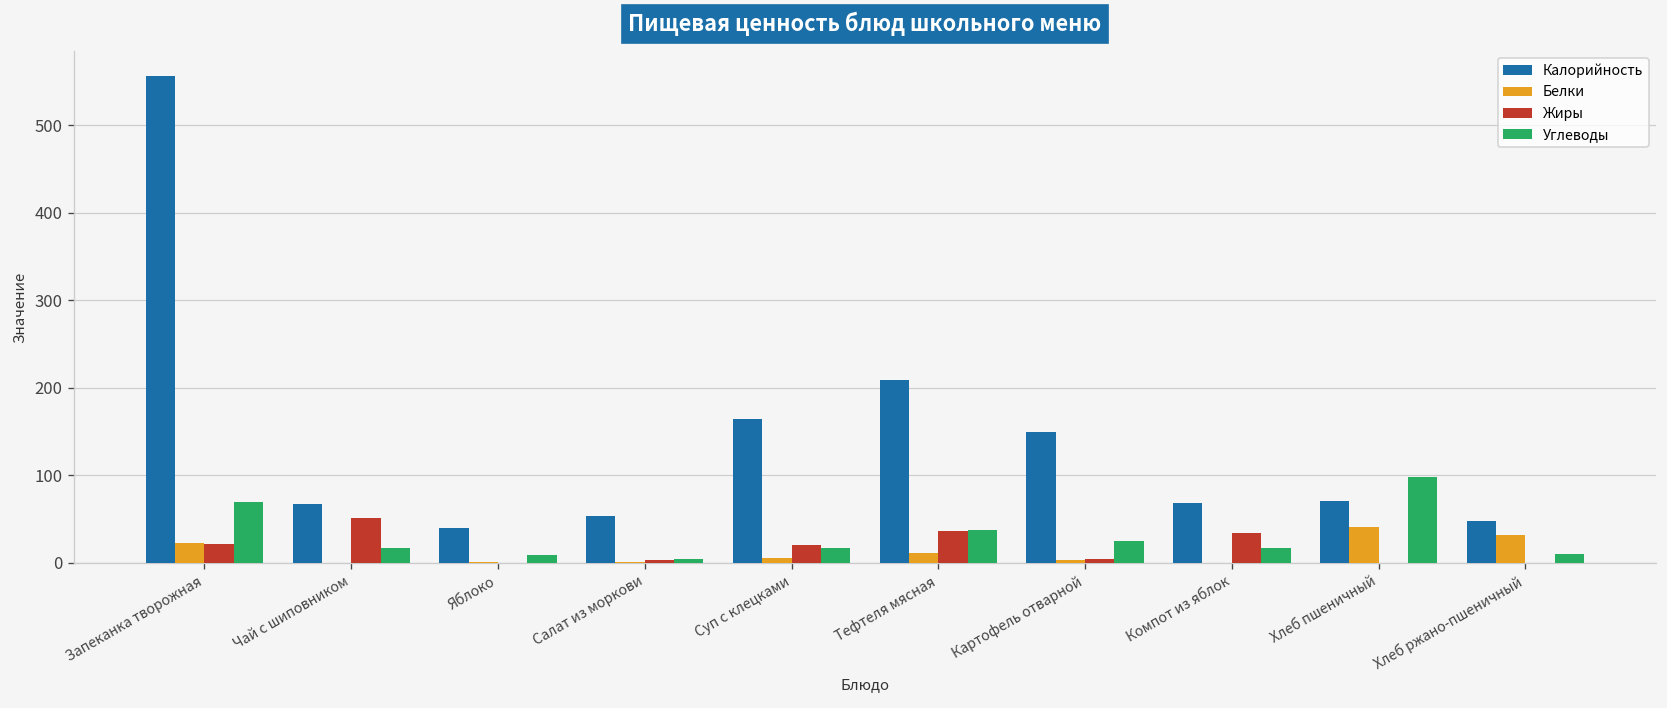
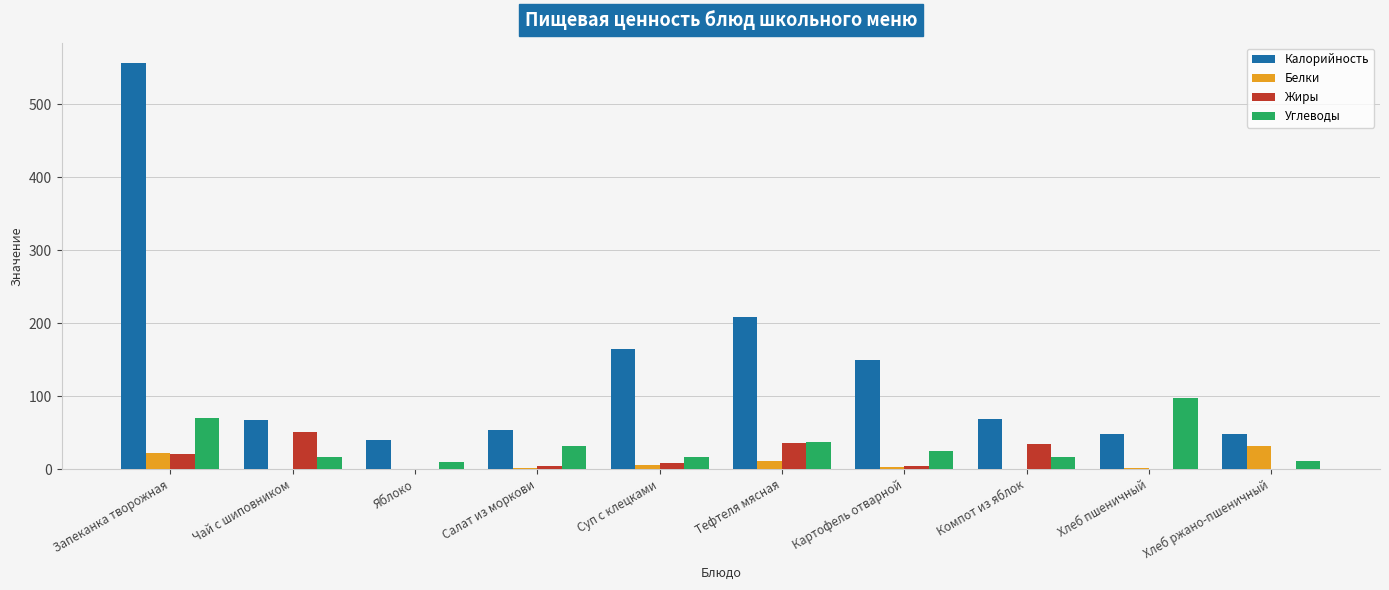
Углеводы, Салат из моркови: 0 -> 30
Жиры, Суп с клецками: 20 -> 10
Калорийность, Хлеб пшеничный: 70 -> 50
Белки, Хлеб пшеничный: 40 -> 0
